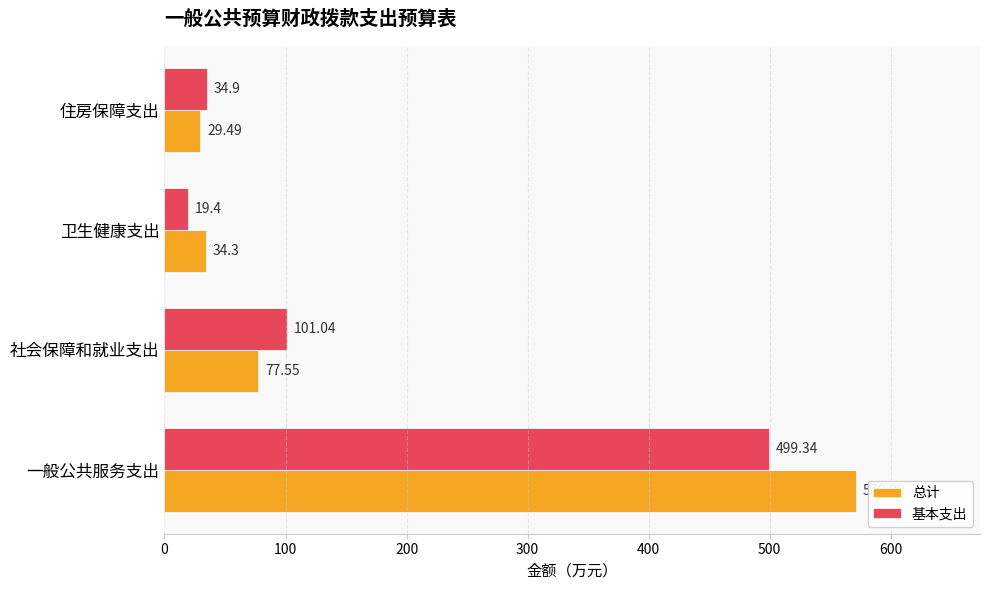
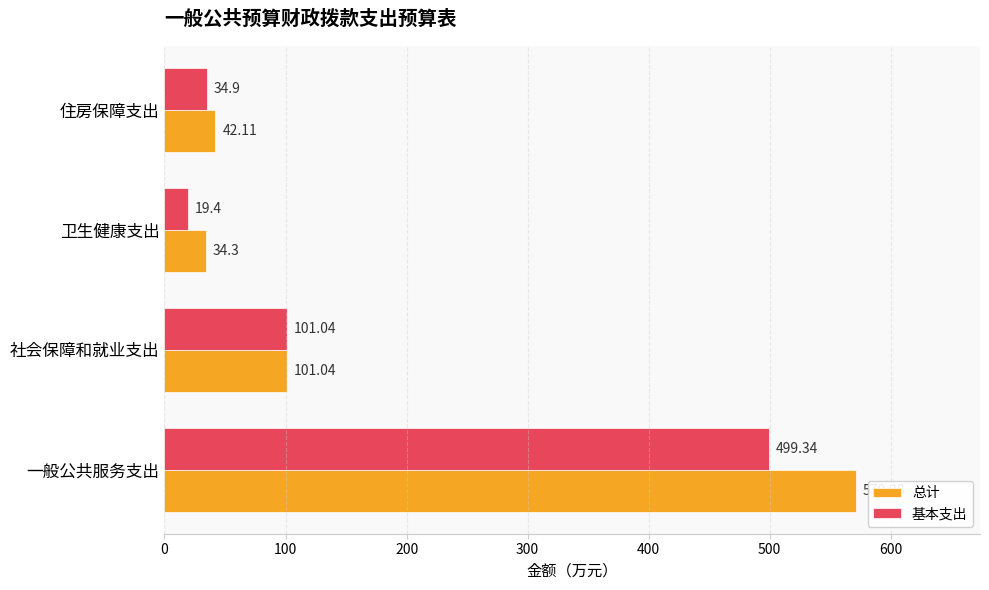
总计, 住房保障支出: 29.49 -> 42.11
总计, 社会保障和就业支出: 77.55 -> 101.04
